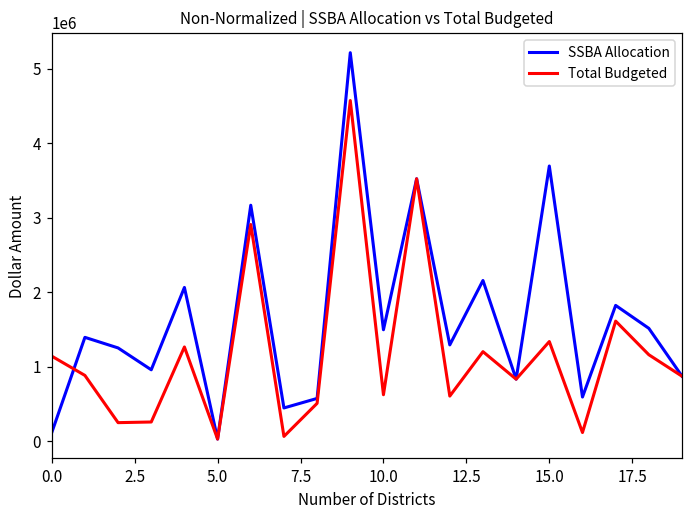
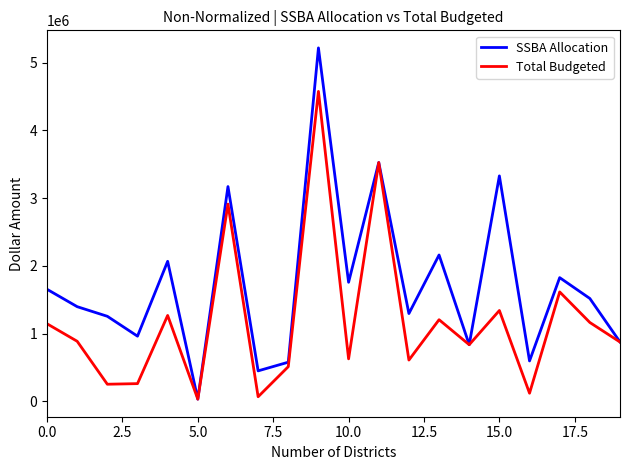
SSBA Allocation, 0.0: 100000 -> 1700000
SSBA Allocation, 10.0: 1500000 -> 1800000
SSBA Allocation, 15.0: 3700000 -> 3300000
